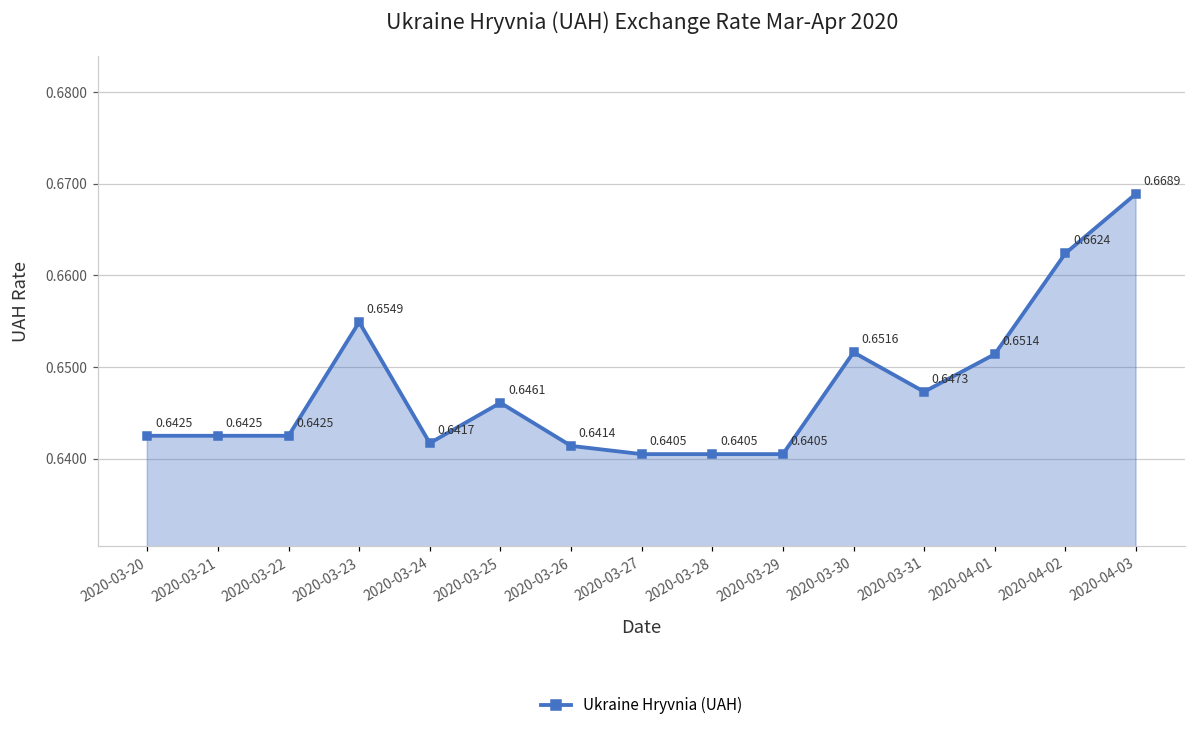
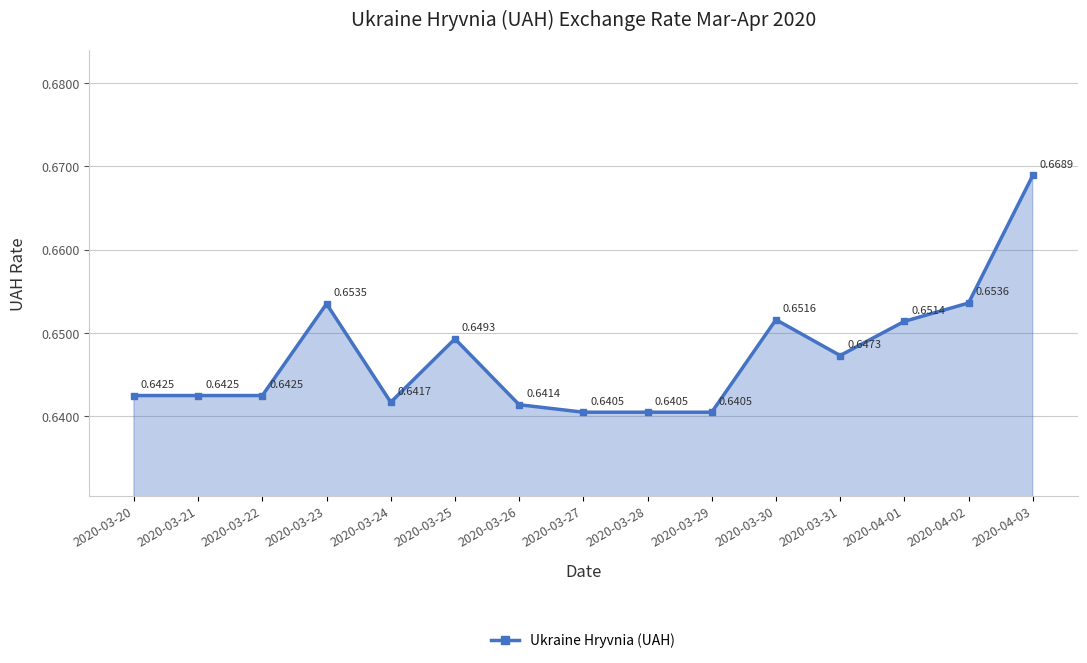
2020-03-23: 0.6549 -> 0.6535
2020-03-25: 0.6461 -> 0.6493
2020-04-02: 0.6624 -> 0.6536
